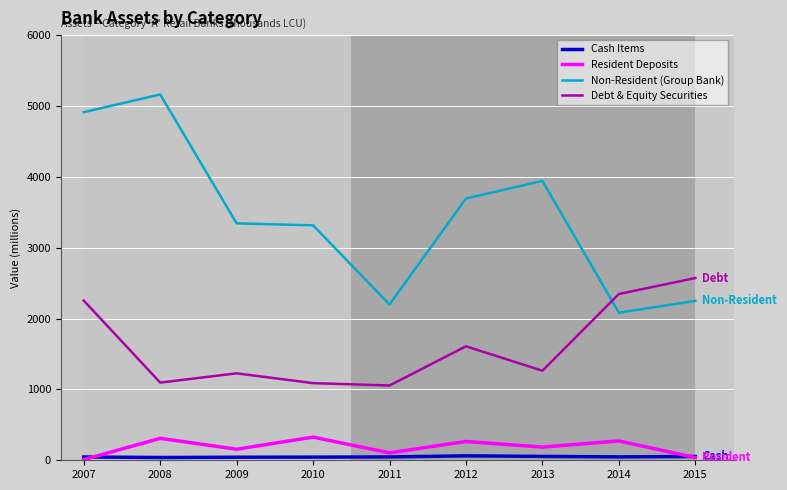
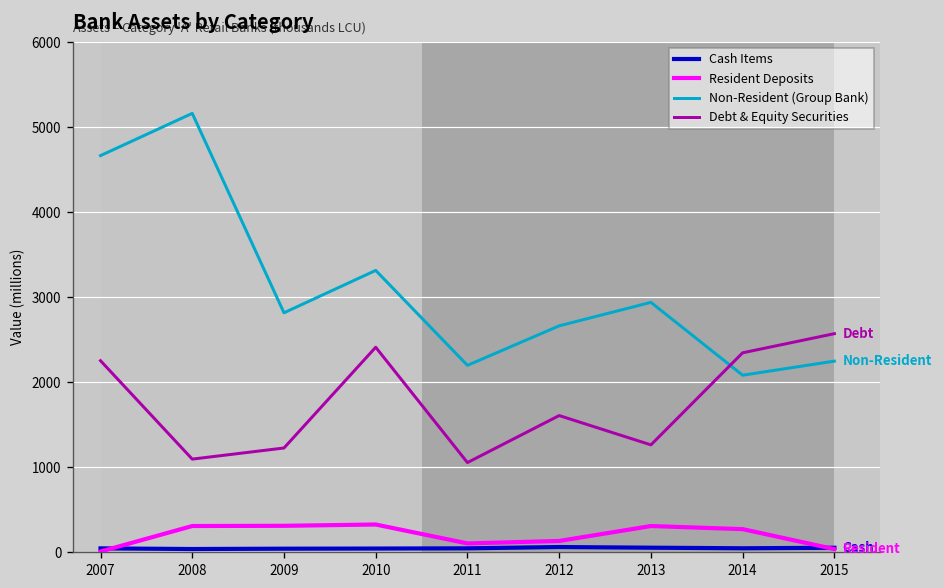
Non-Resident (Group Bank), 2007: 4900 -> 4700
Resident Deposits, 2009: 200 -> 300
Non-Resident (Group Bank), 2009: 3300 -> 2800
Debt & Equity Securities, 2010: 1100 -> 2400
Resident Deposits, 2012: 300 -> 100
Non-Resident (Group Bank), 2012: 3700 -> 2700
Resident Deposits, 2013: 200 -> 300
Non-Resident (Group Bank), 2013: 3900 -> 2900
